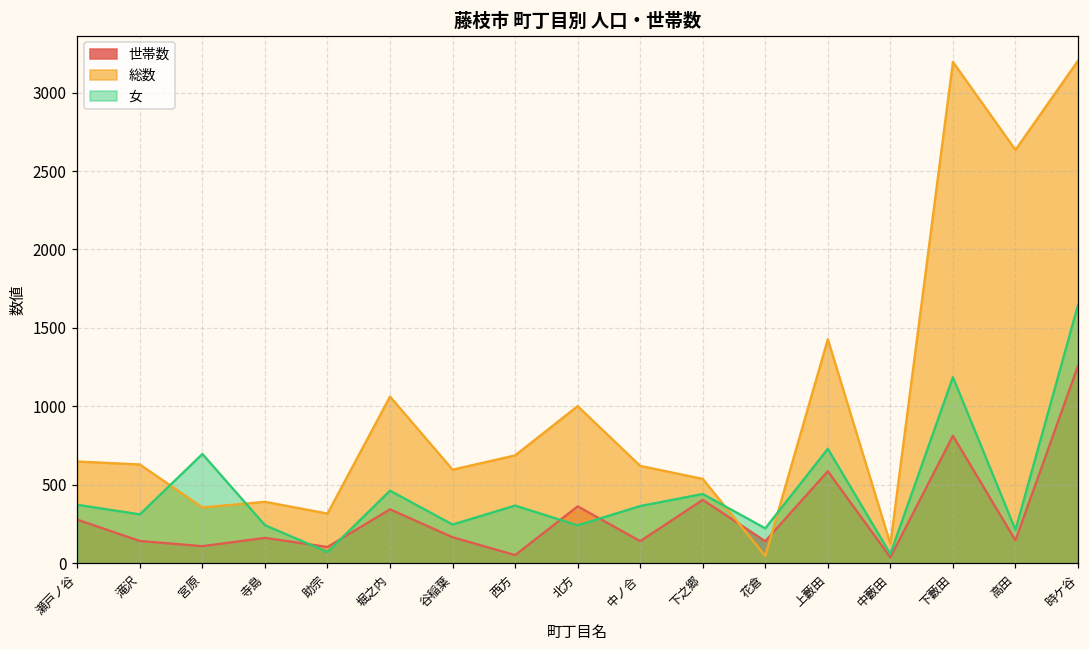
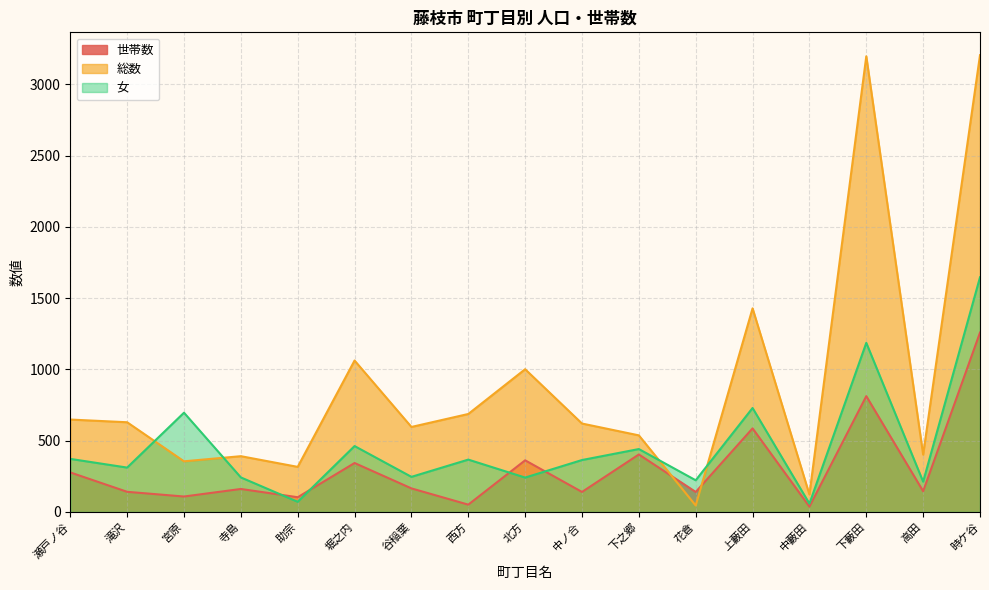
総数, 高田: 2640 -> 400
